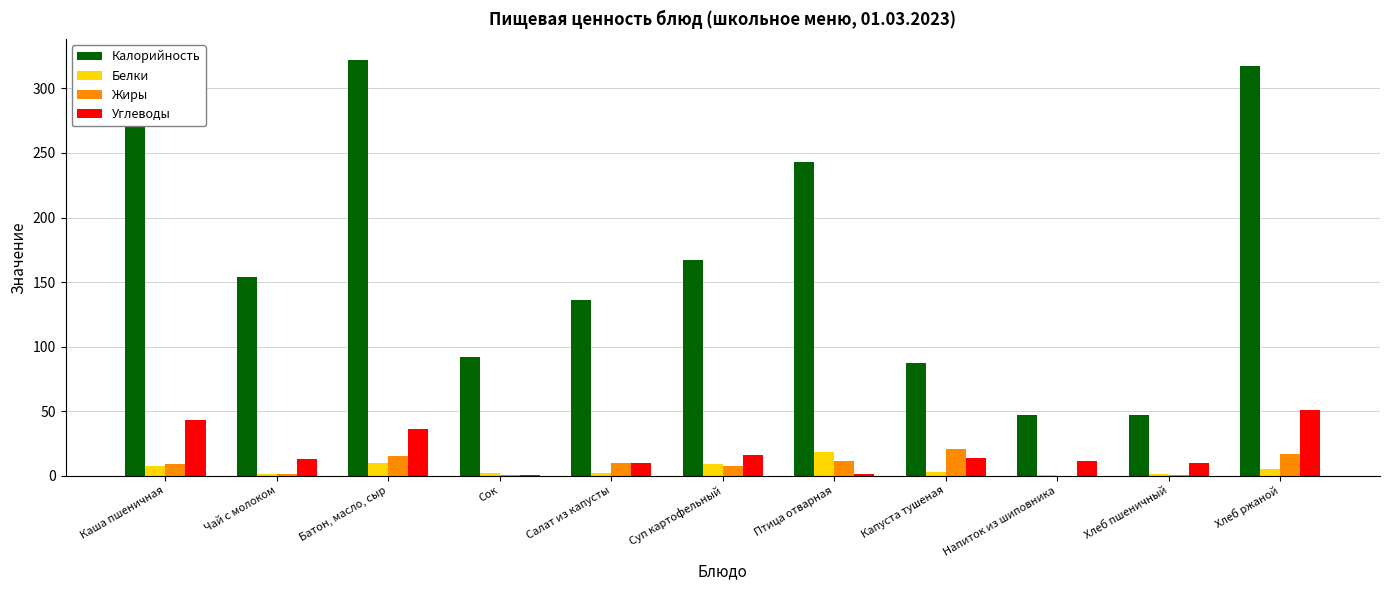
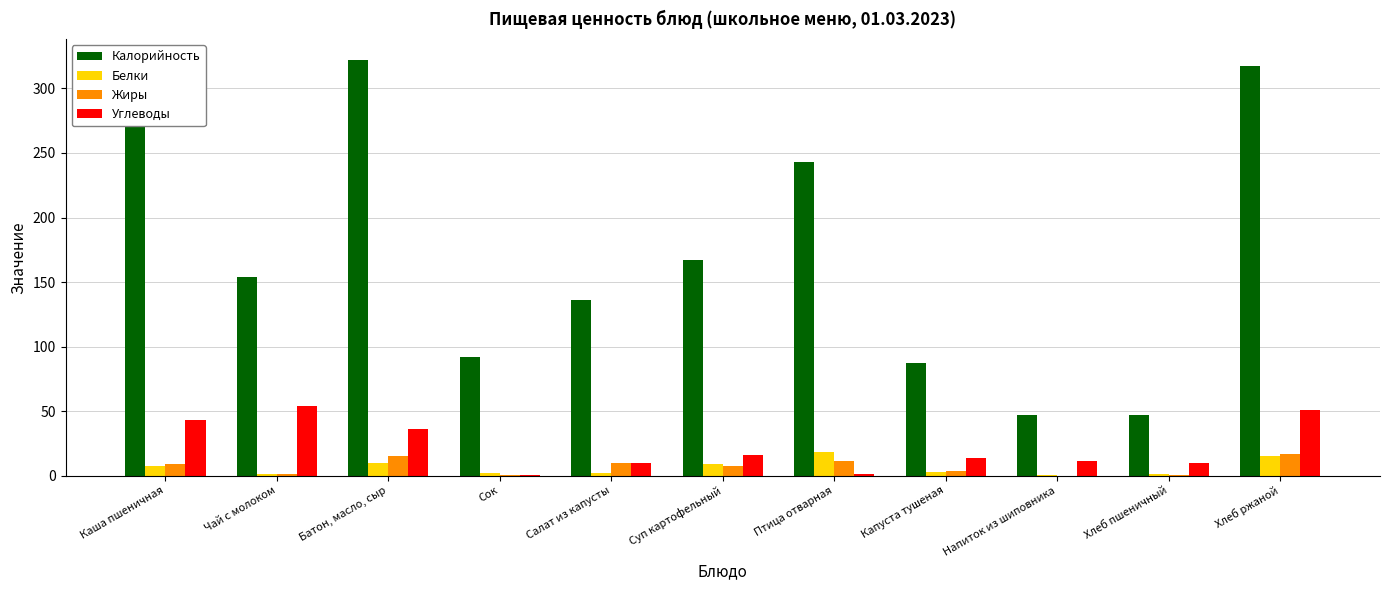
Углеводы, Чай с молоком: 13 -> 54
Жиры, Капуста тушеная: 20 -> 3
Белки, Хлеб ржаной: 5 -> 15
